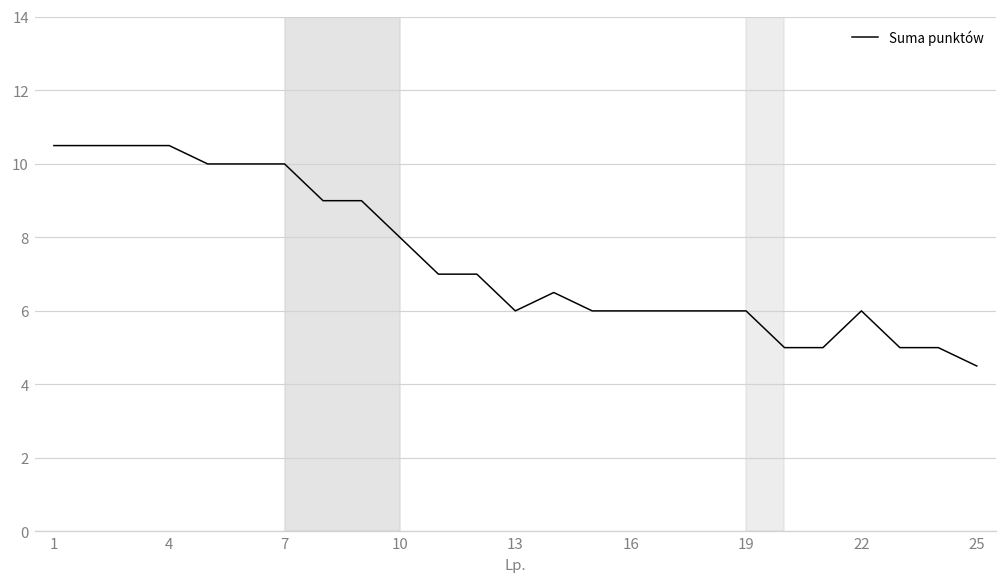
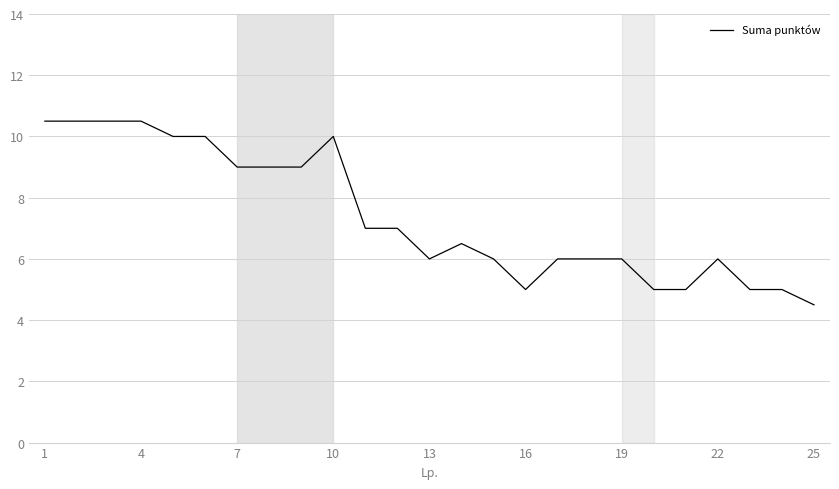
7: 10 -> 9
10: 8 -> 10
16: 6 -> 5
